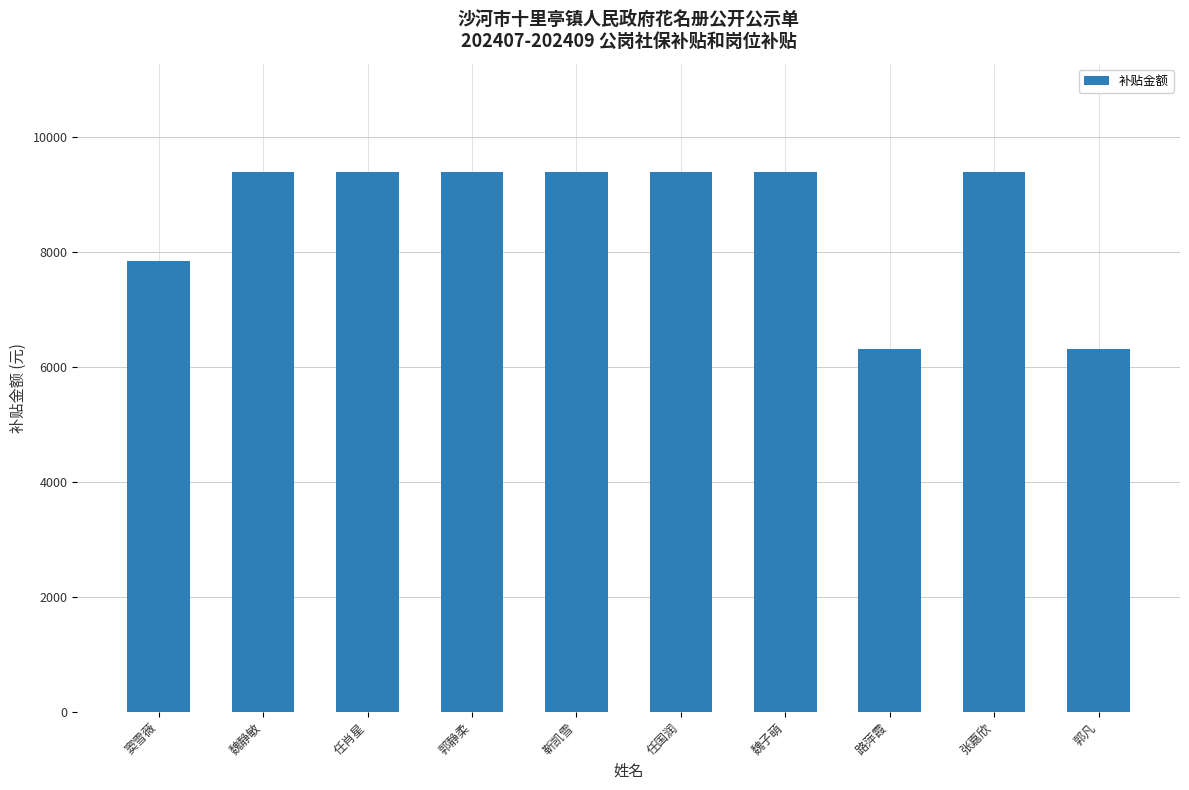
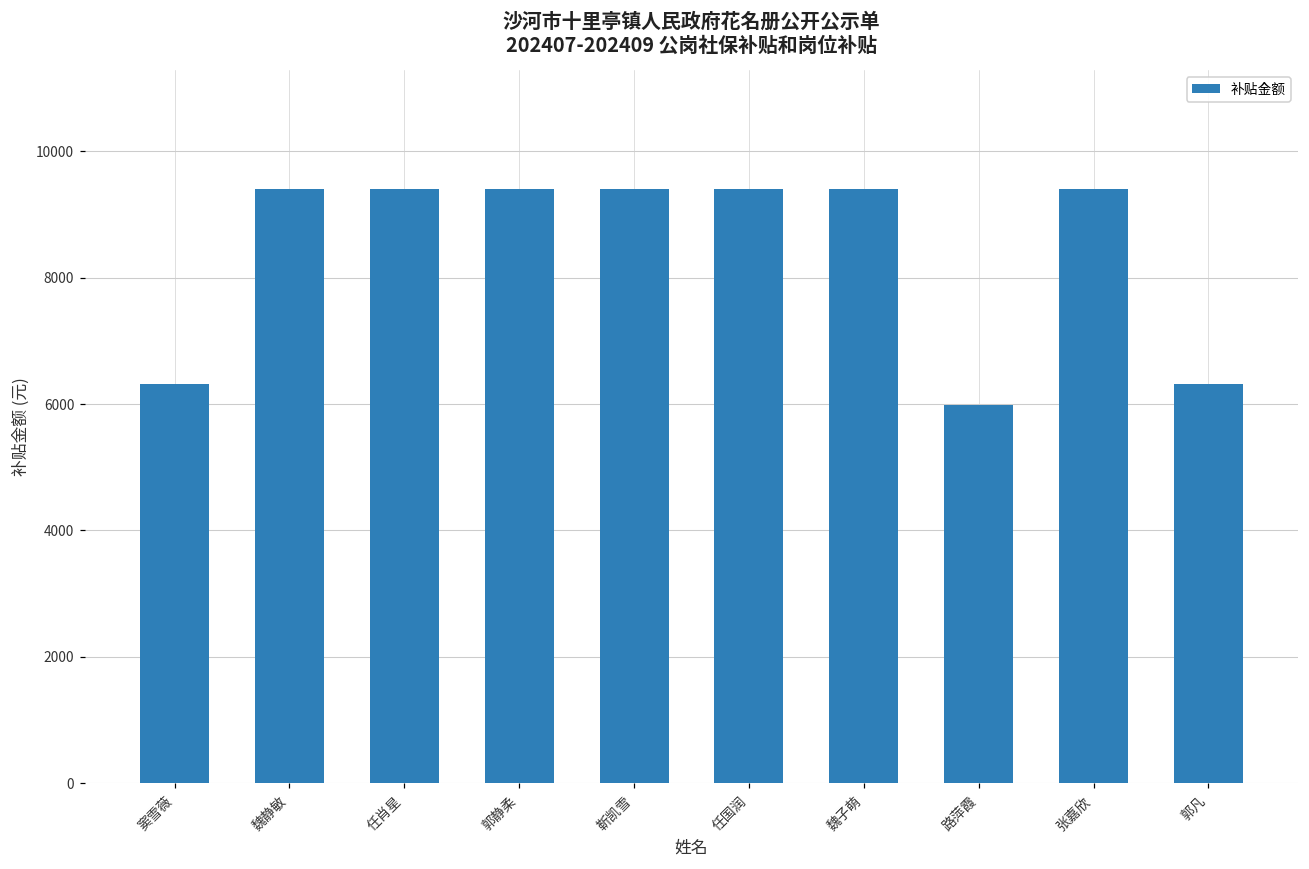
窦雪薇: 7900 -> 6300
路萍霞: 6300 -> 6000
